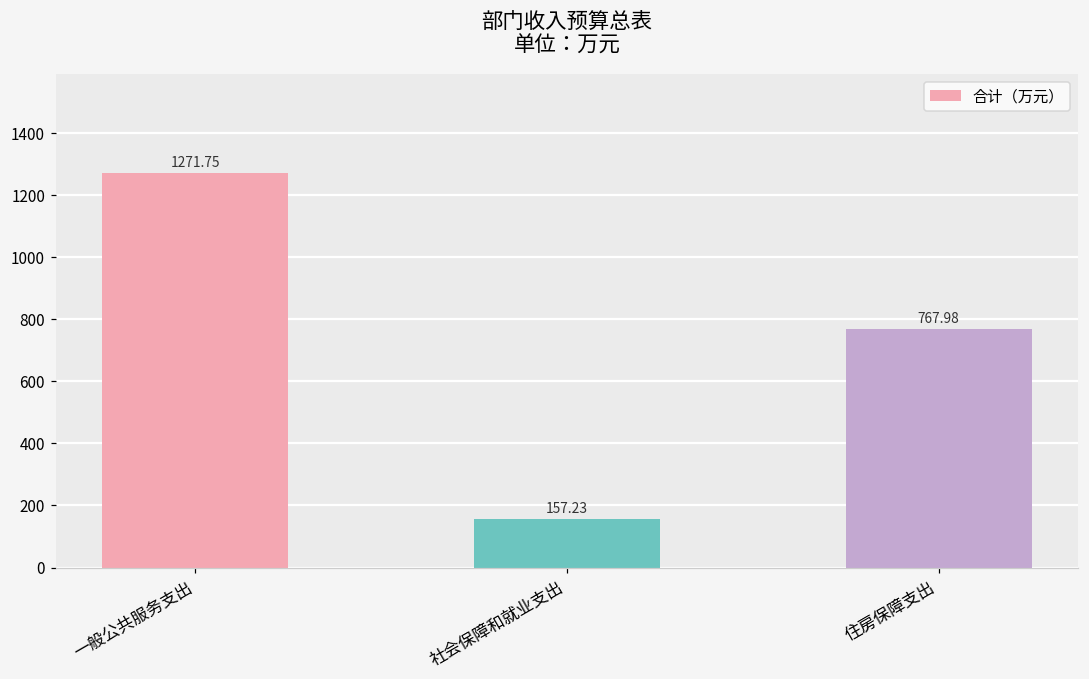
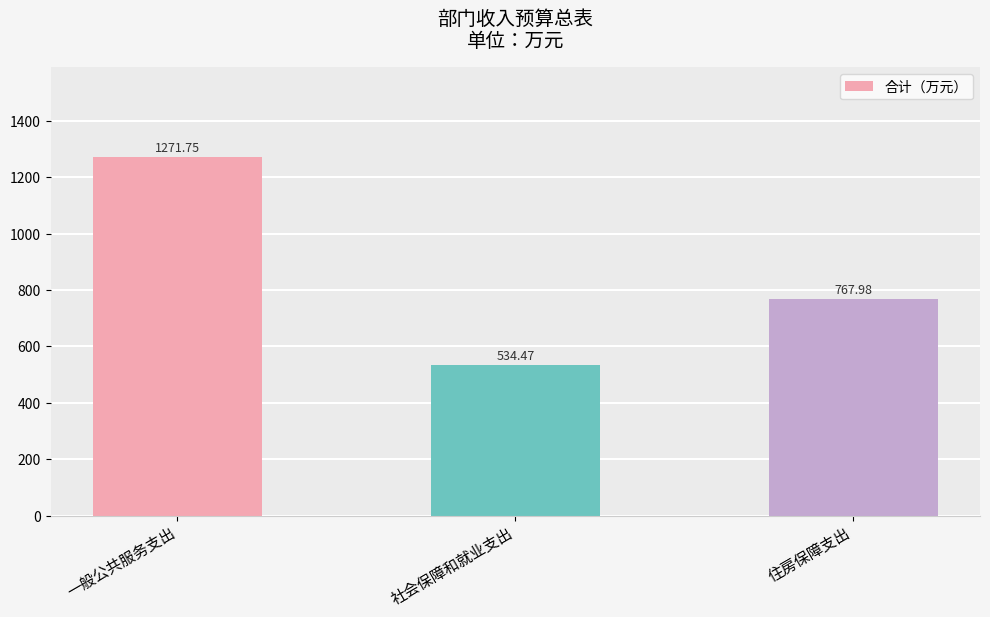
社会保障和就业支出: 157.23 -> 534.47
